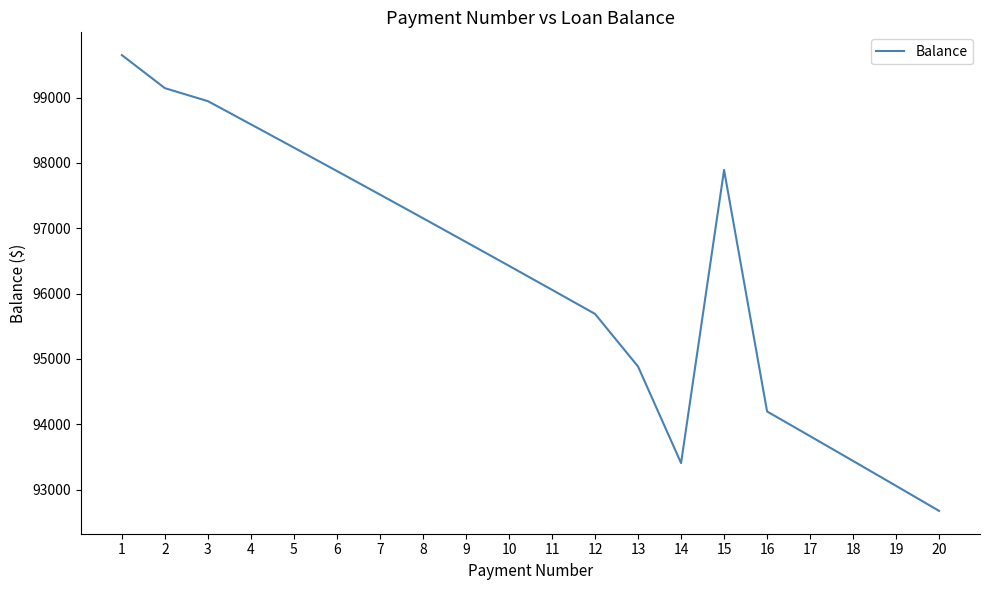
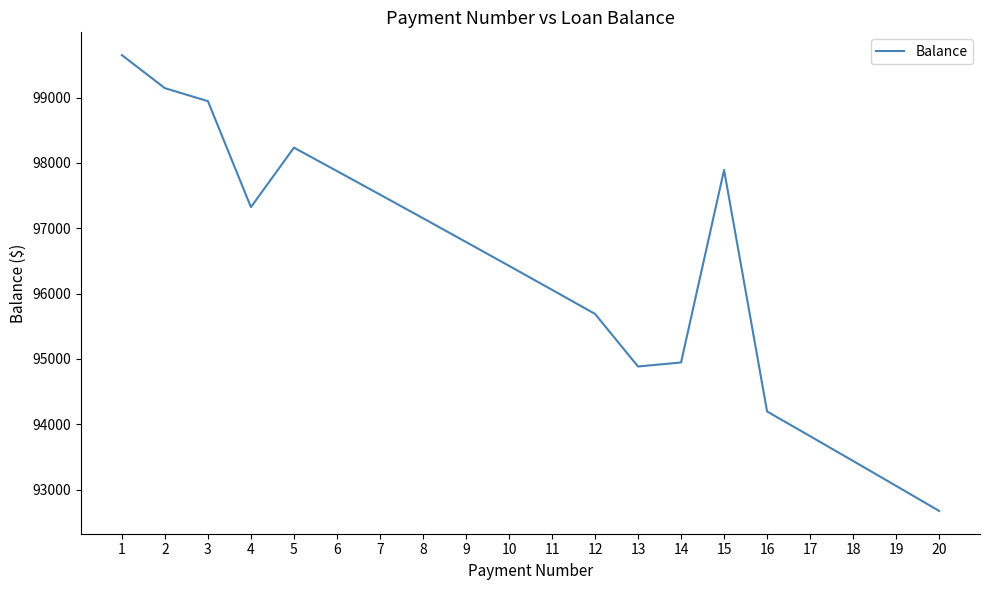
4: 98600 -> 97300
14: 93400 -> 94900
